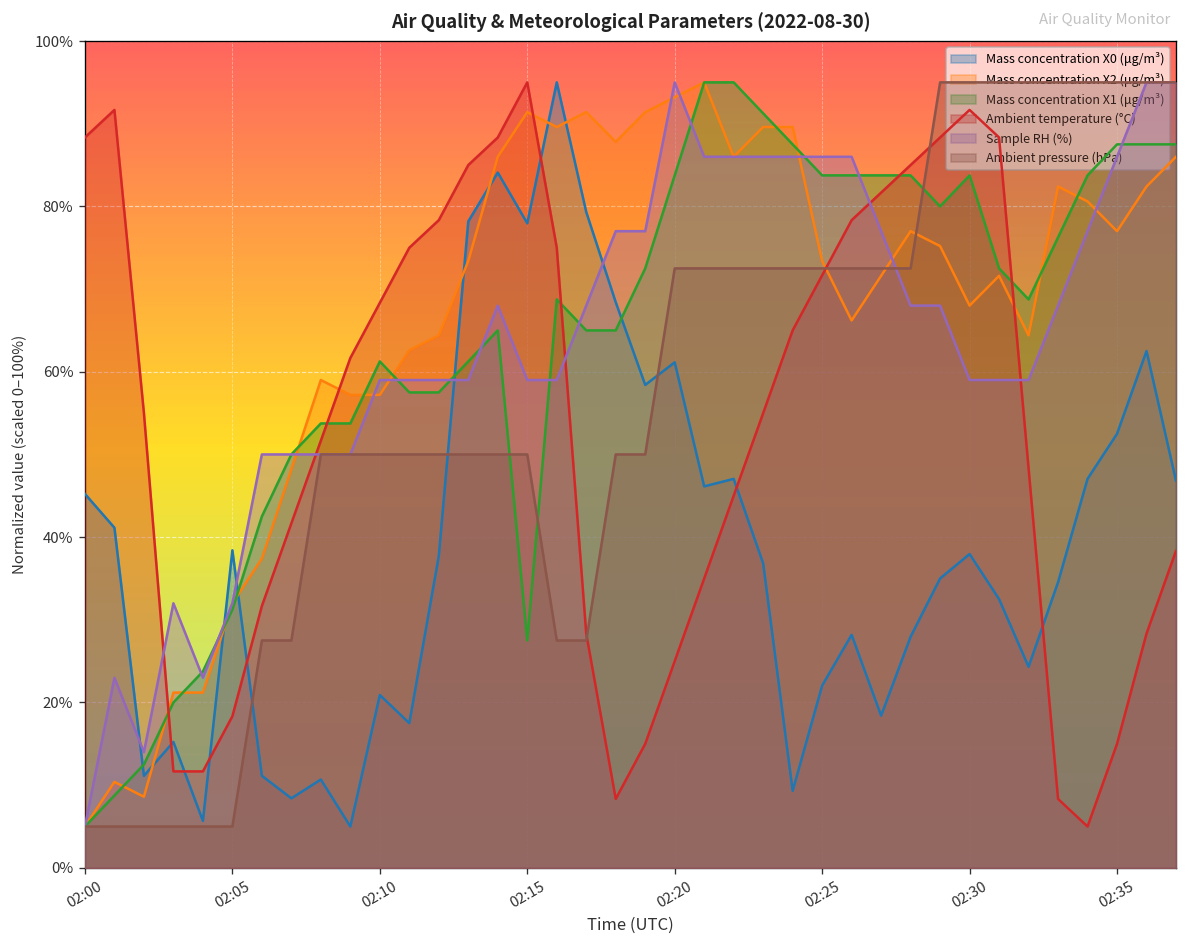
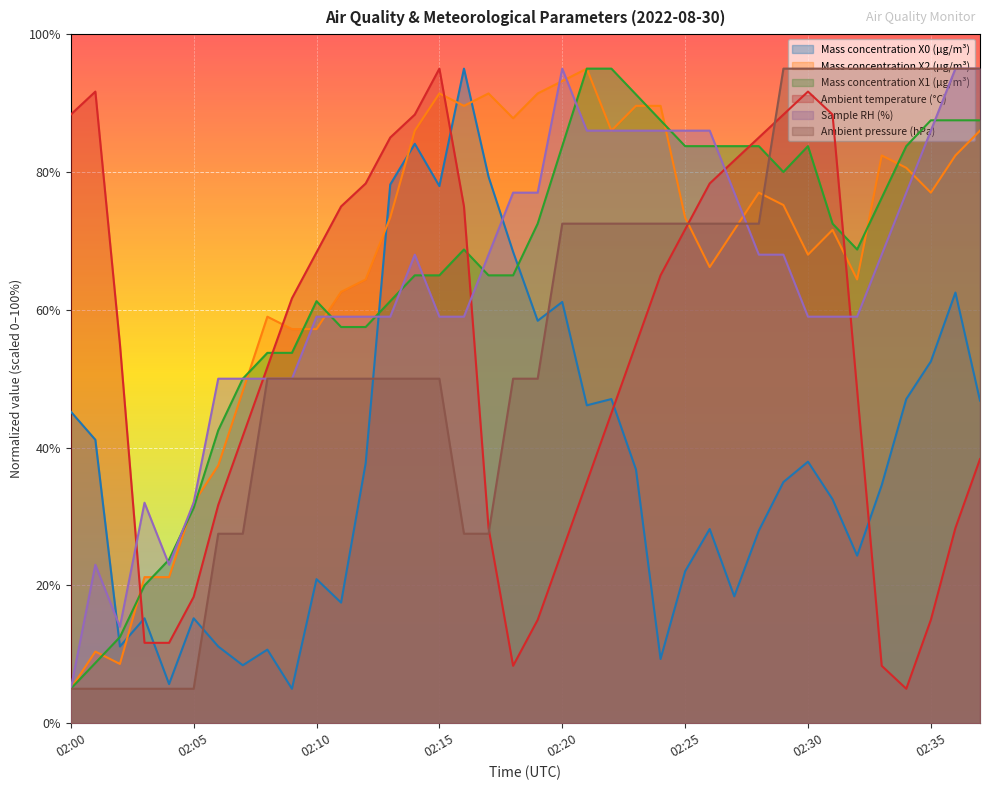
Mass concentration X0 (μg/m³), 02:05: 38% -> 15%
Mass concentration X1 (μg/m³), 02:15: 28% -> 65%
